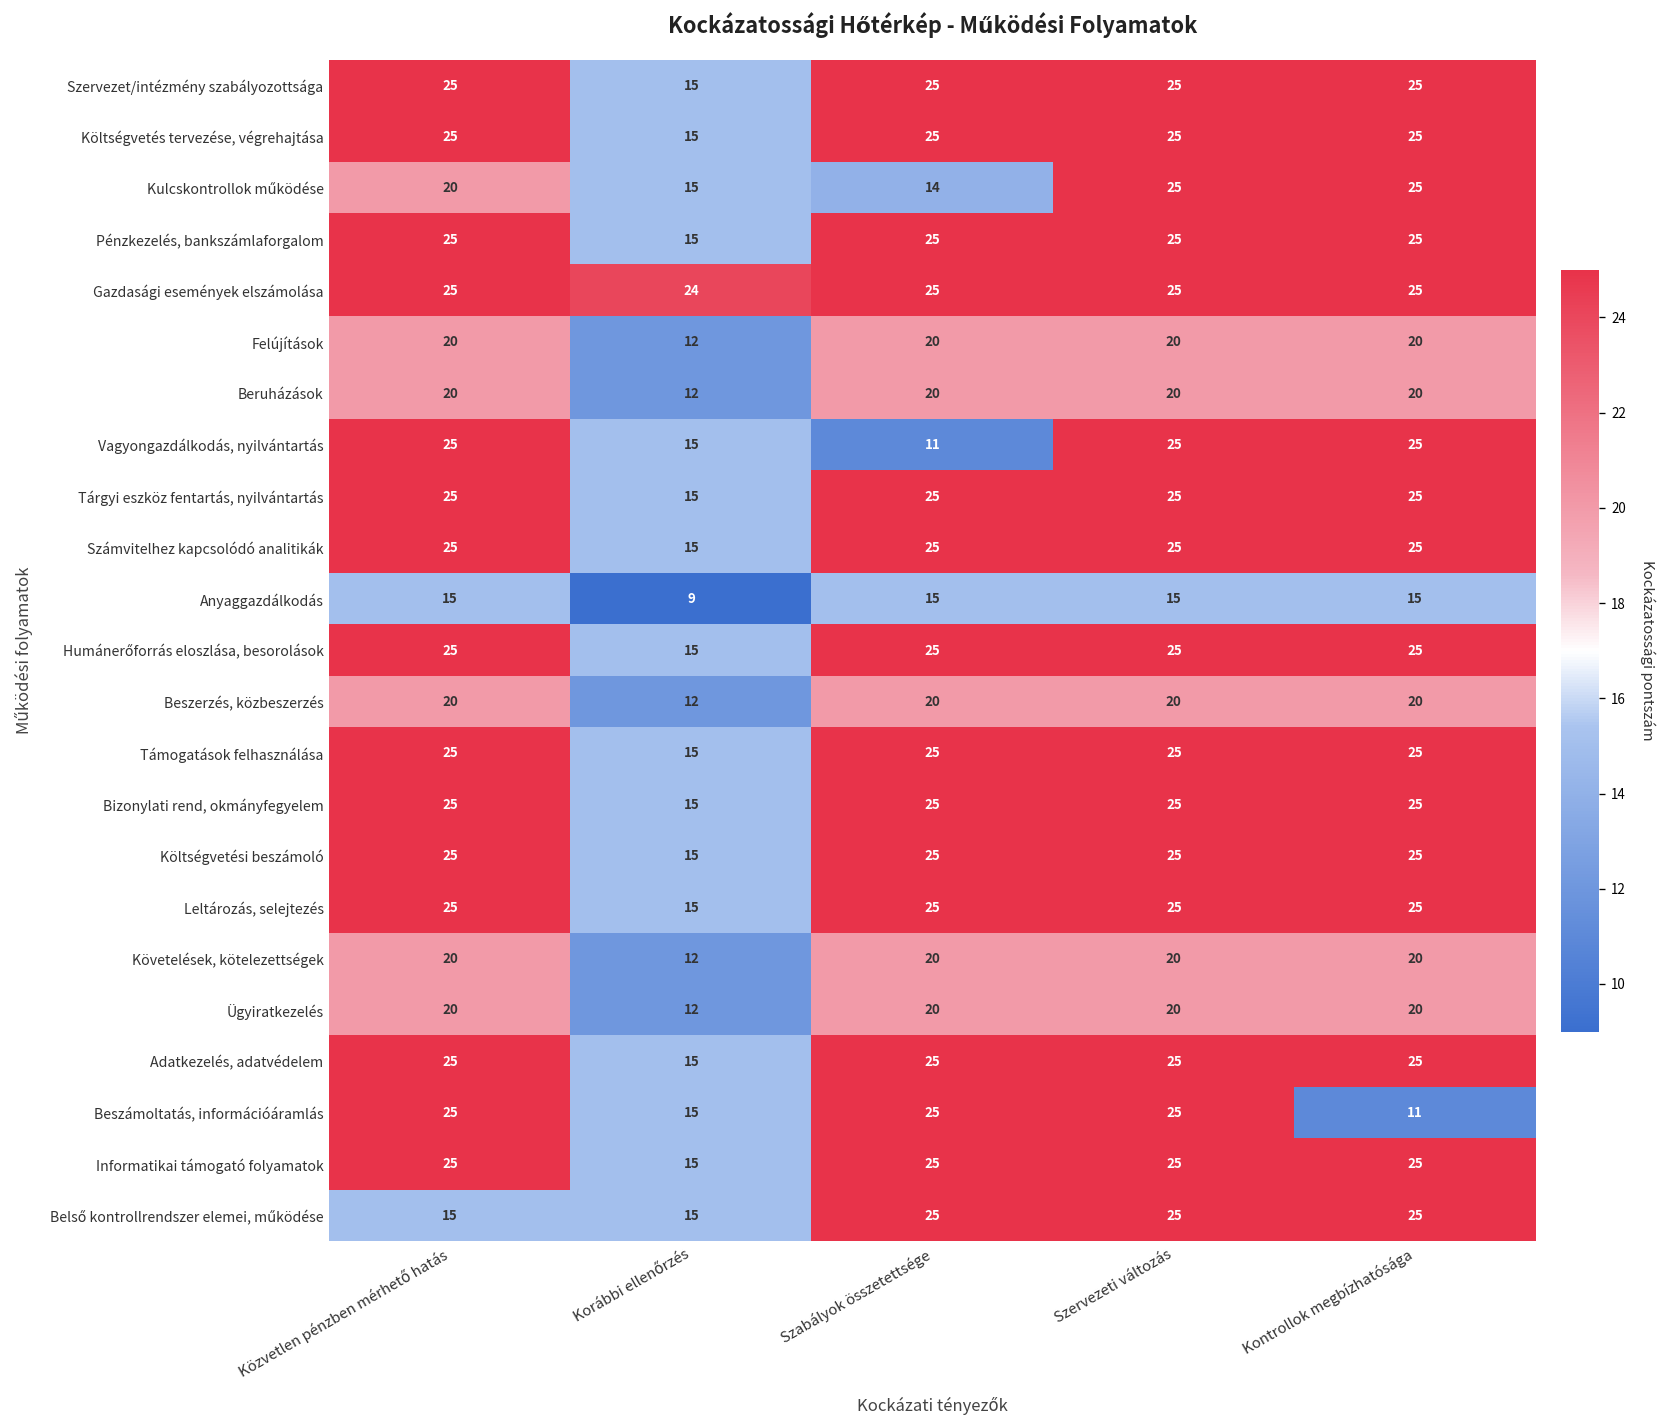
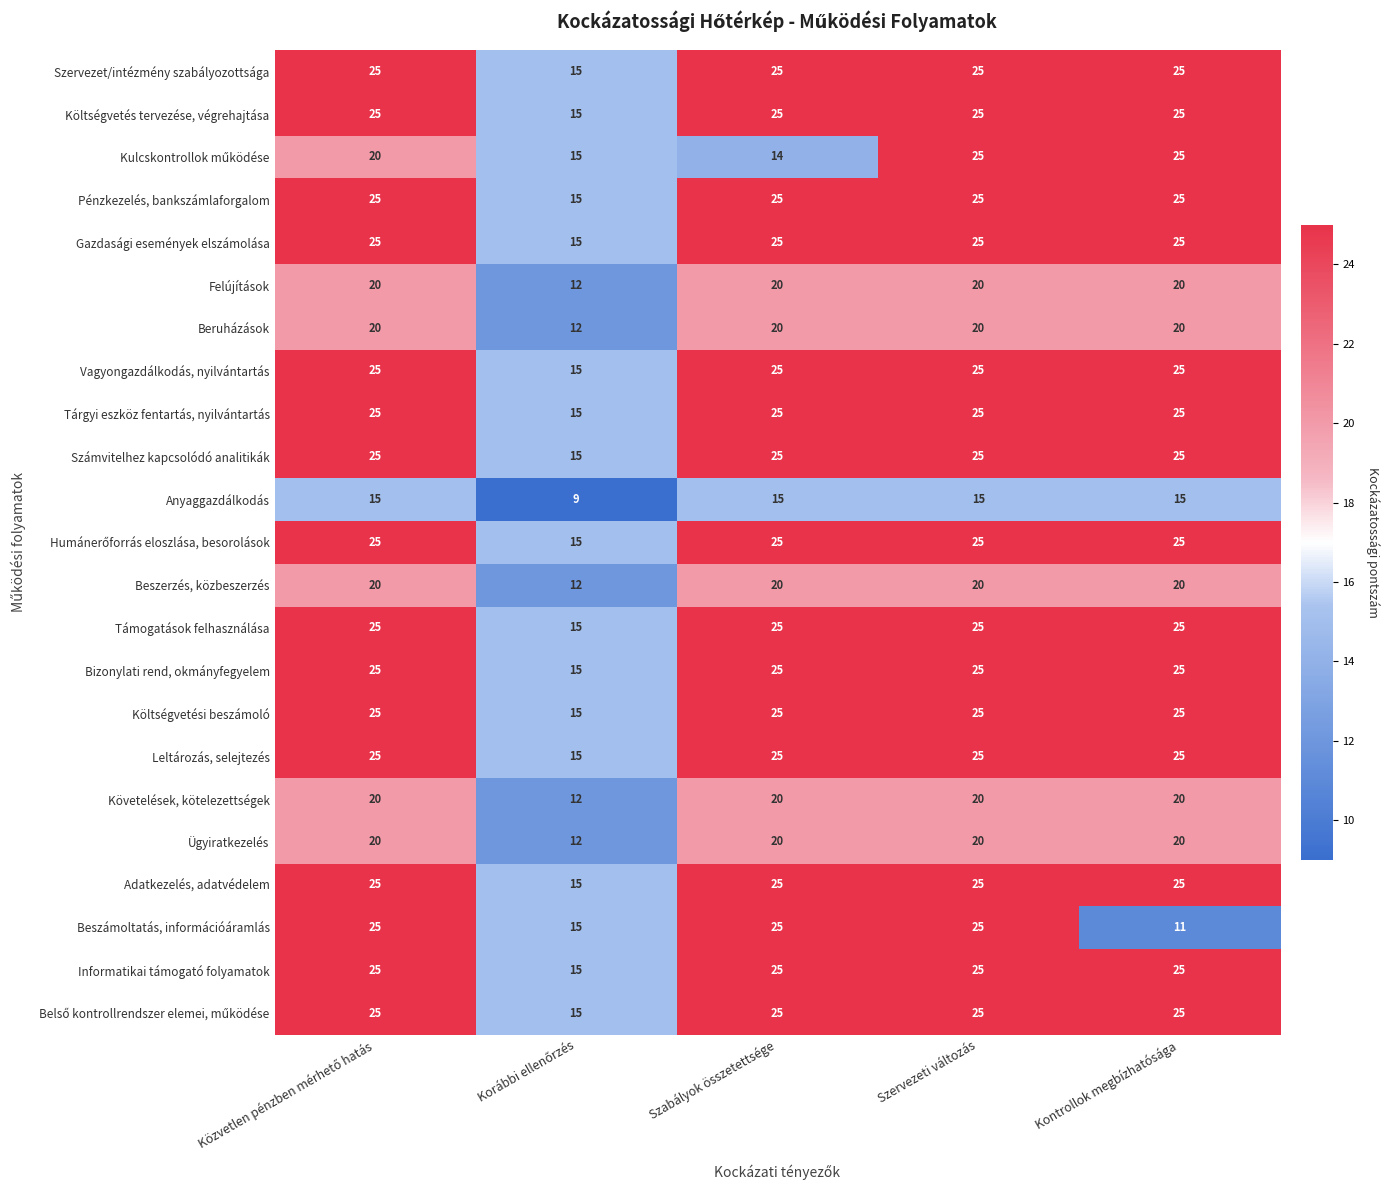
Gazdasági események elszámolása, Korábbi ellenőrzés: 24 -> 15
Vagyongazdálkodás, nyilvántartás, Szabályok összetettsége: 11 -> 25
Belső kontrollrendszer elemei, működése, Közvetlen pénzben mérhető hatás: 15 -> 25
